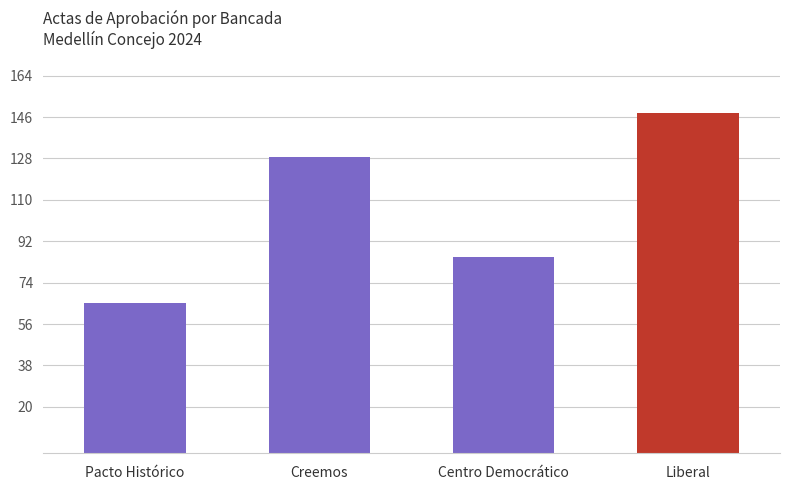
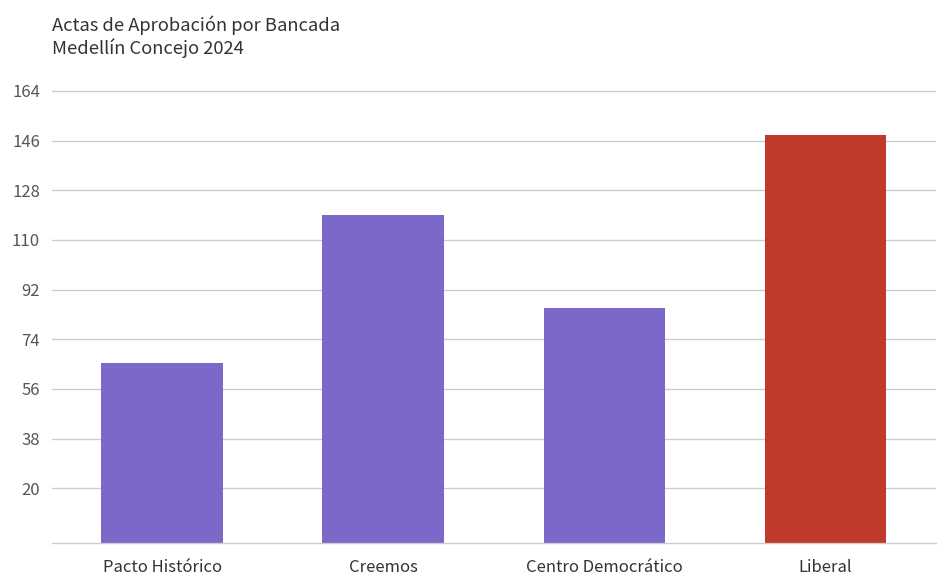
Creemos: 129 -> 119
